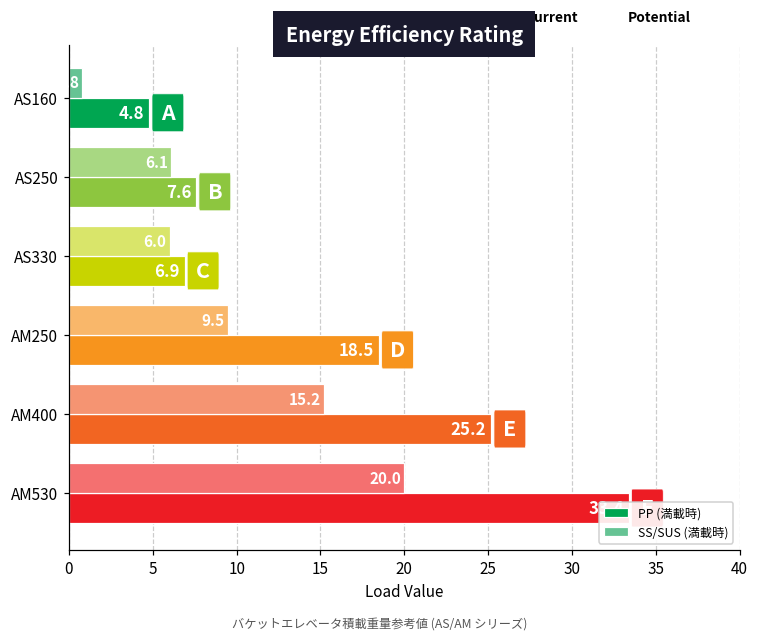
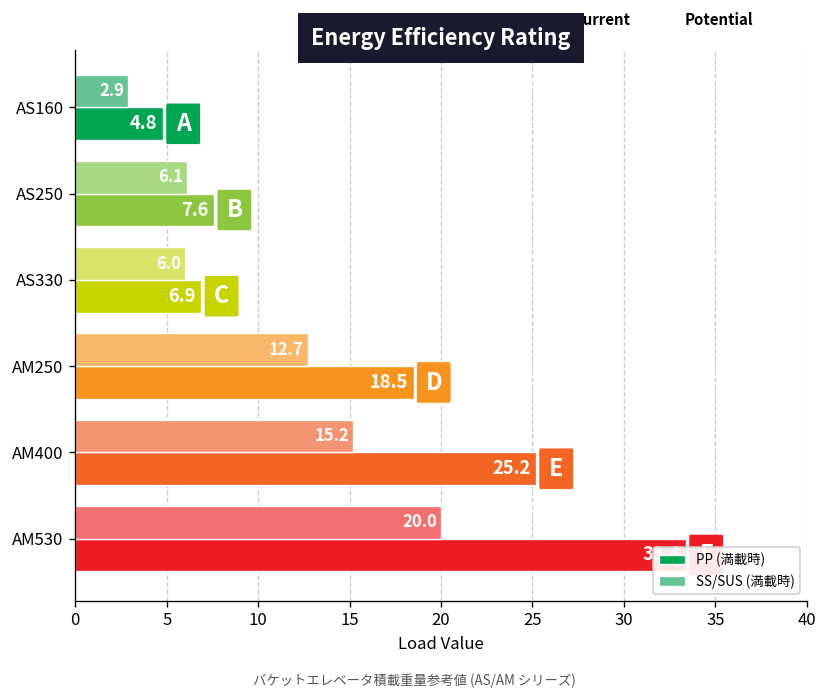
SS/SUS (満載時), AS160: 0.8 -> 2.9
SS/SUS (満載時), AM250: 9.5 -> 12.7
